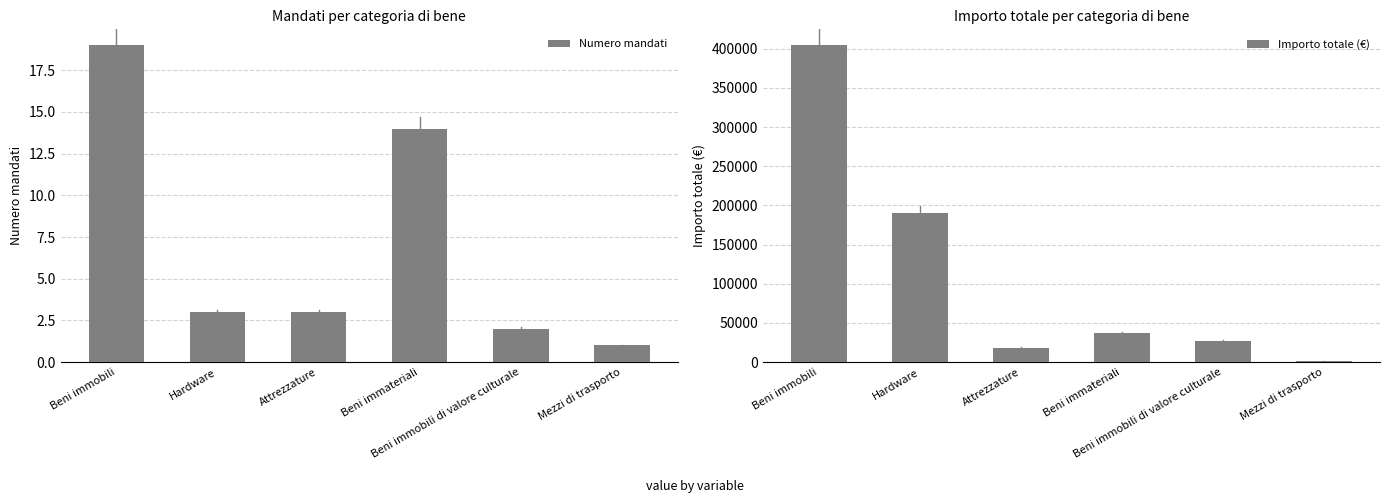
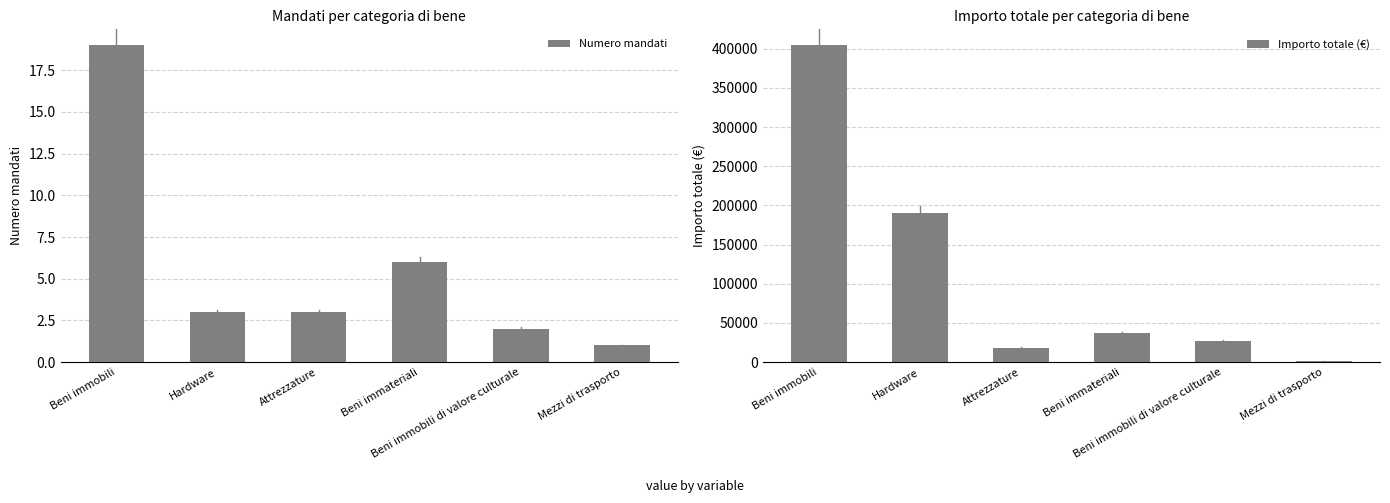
Mandati per categoria di bene, Beni immateriali: 14 -> 6
